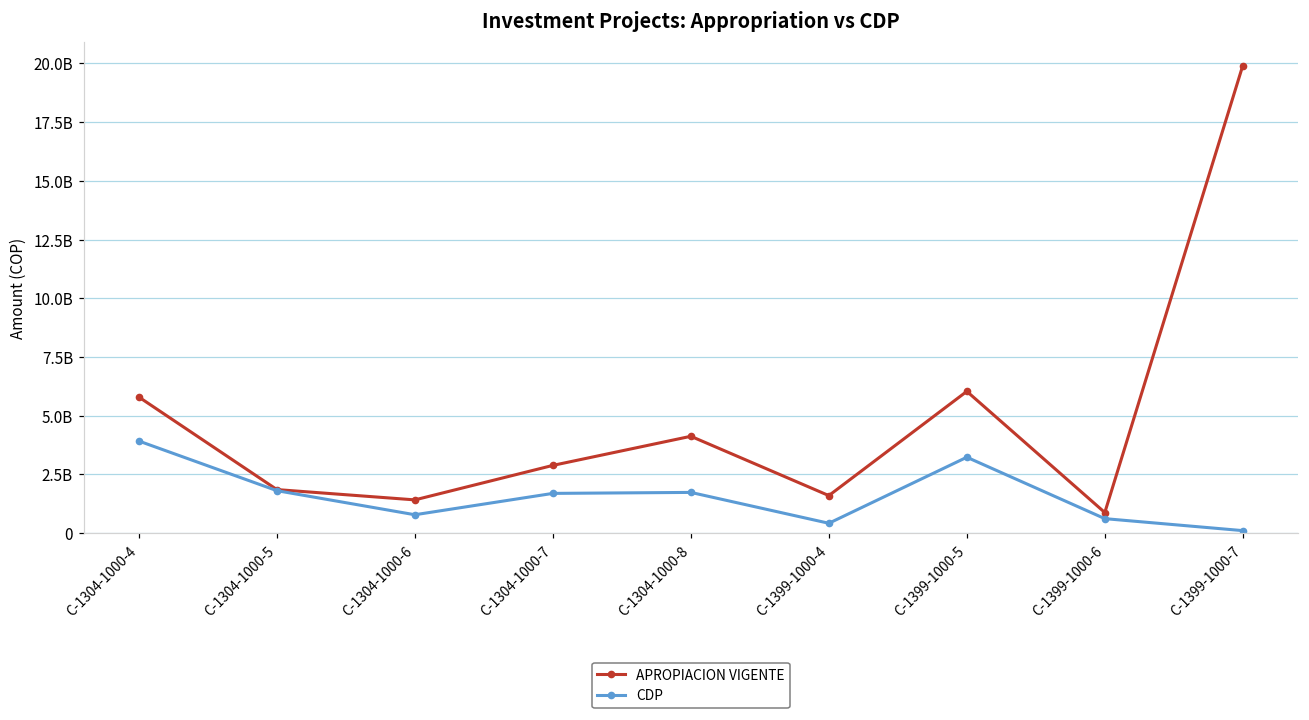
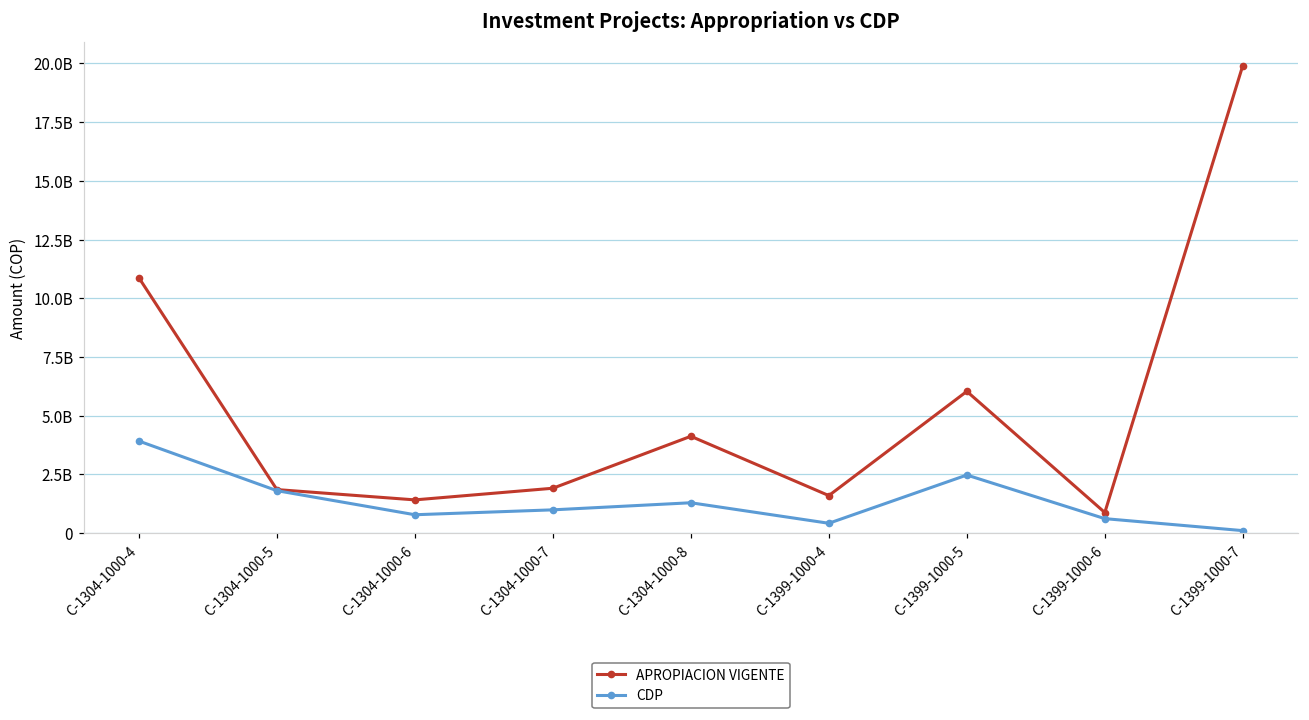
APROPIACION VIGENTE, C-1304-1000-4: 5800000000 -> 10900000000
APROPIACION VIGENTE, C-1304-1000-7: 2900000000 -> 1900000000
CDP, C-1304-1000-7: 1700000000 -> 1000000000
CDP, C-1304-1000-8: 1700000000 -> 1300000000
CDP, C-1399-1000-5: 3200000000 -> 2500000000
